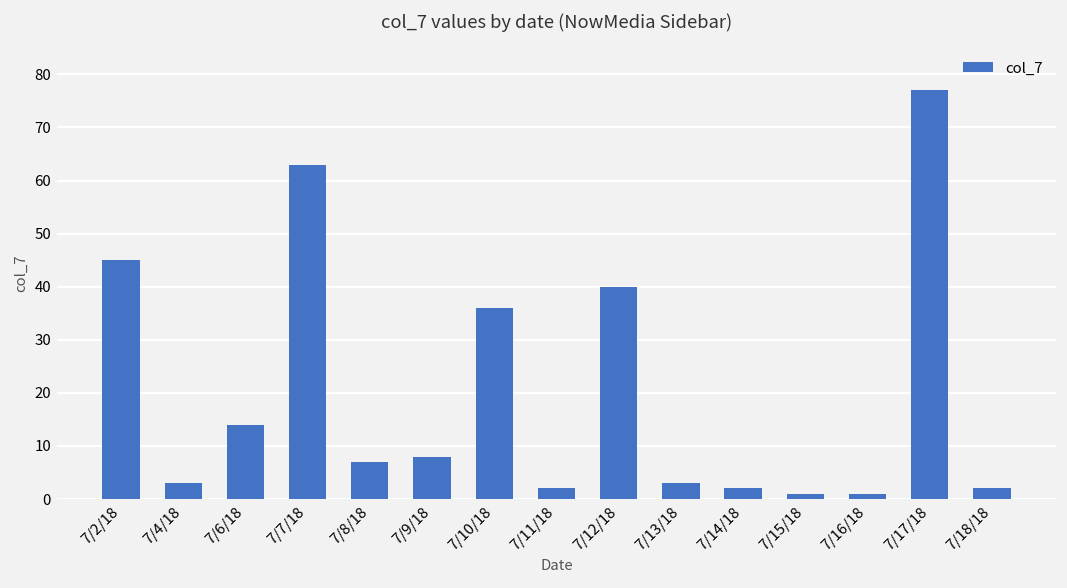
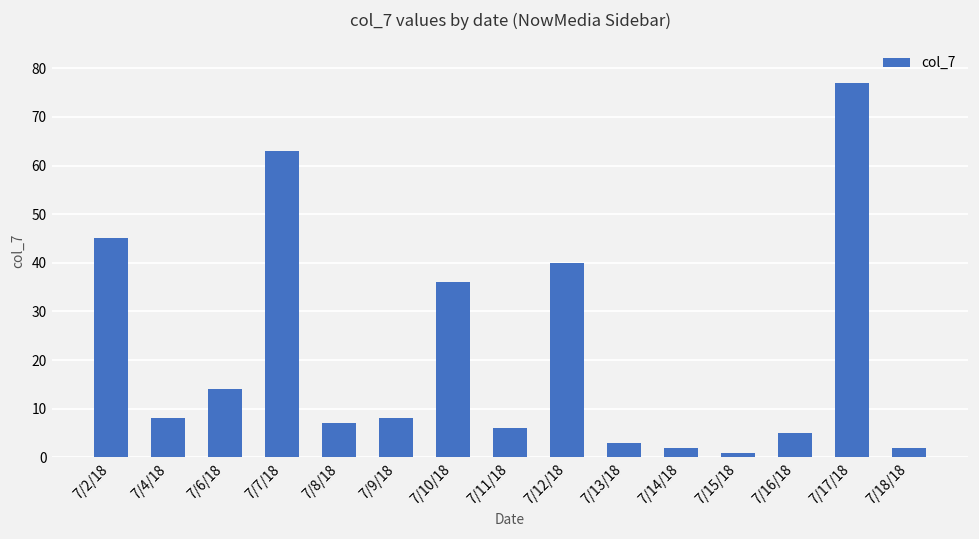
7/4/18: 3 -> 8
7/11/18: 2 -> 6
7/16/18: 1 -> 5
